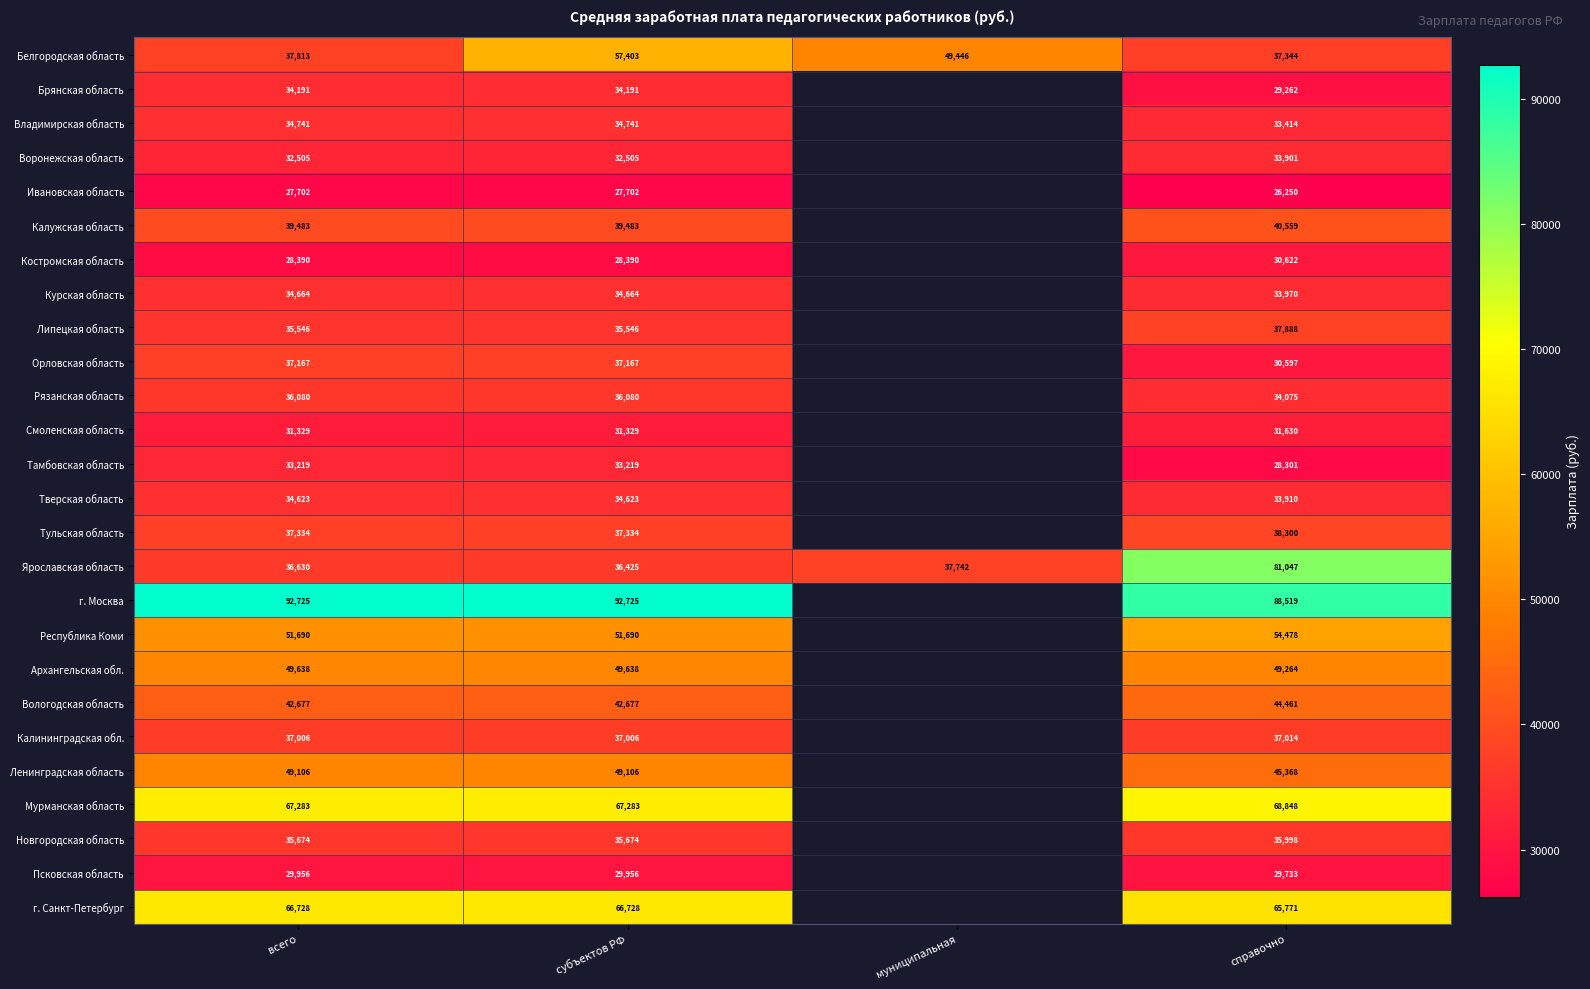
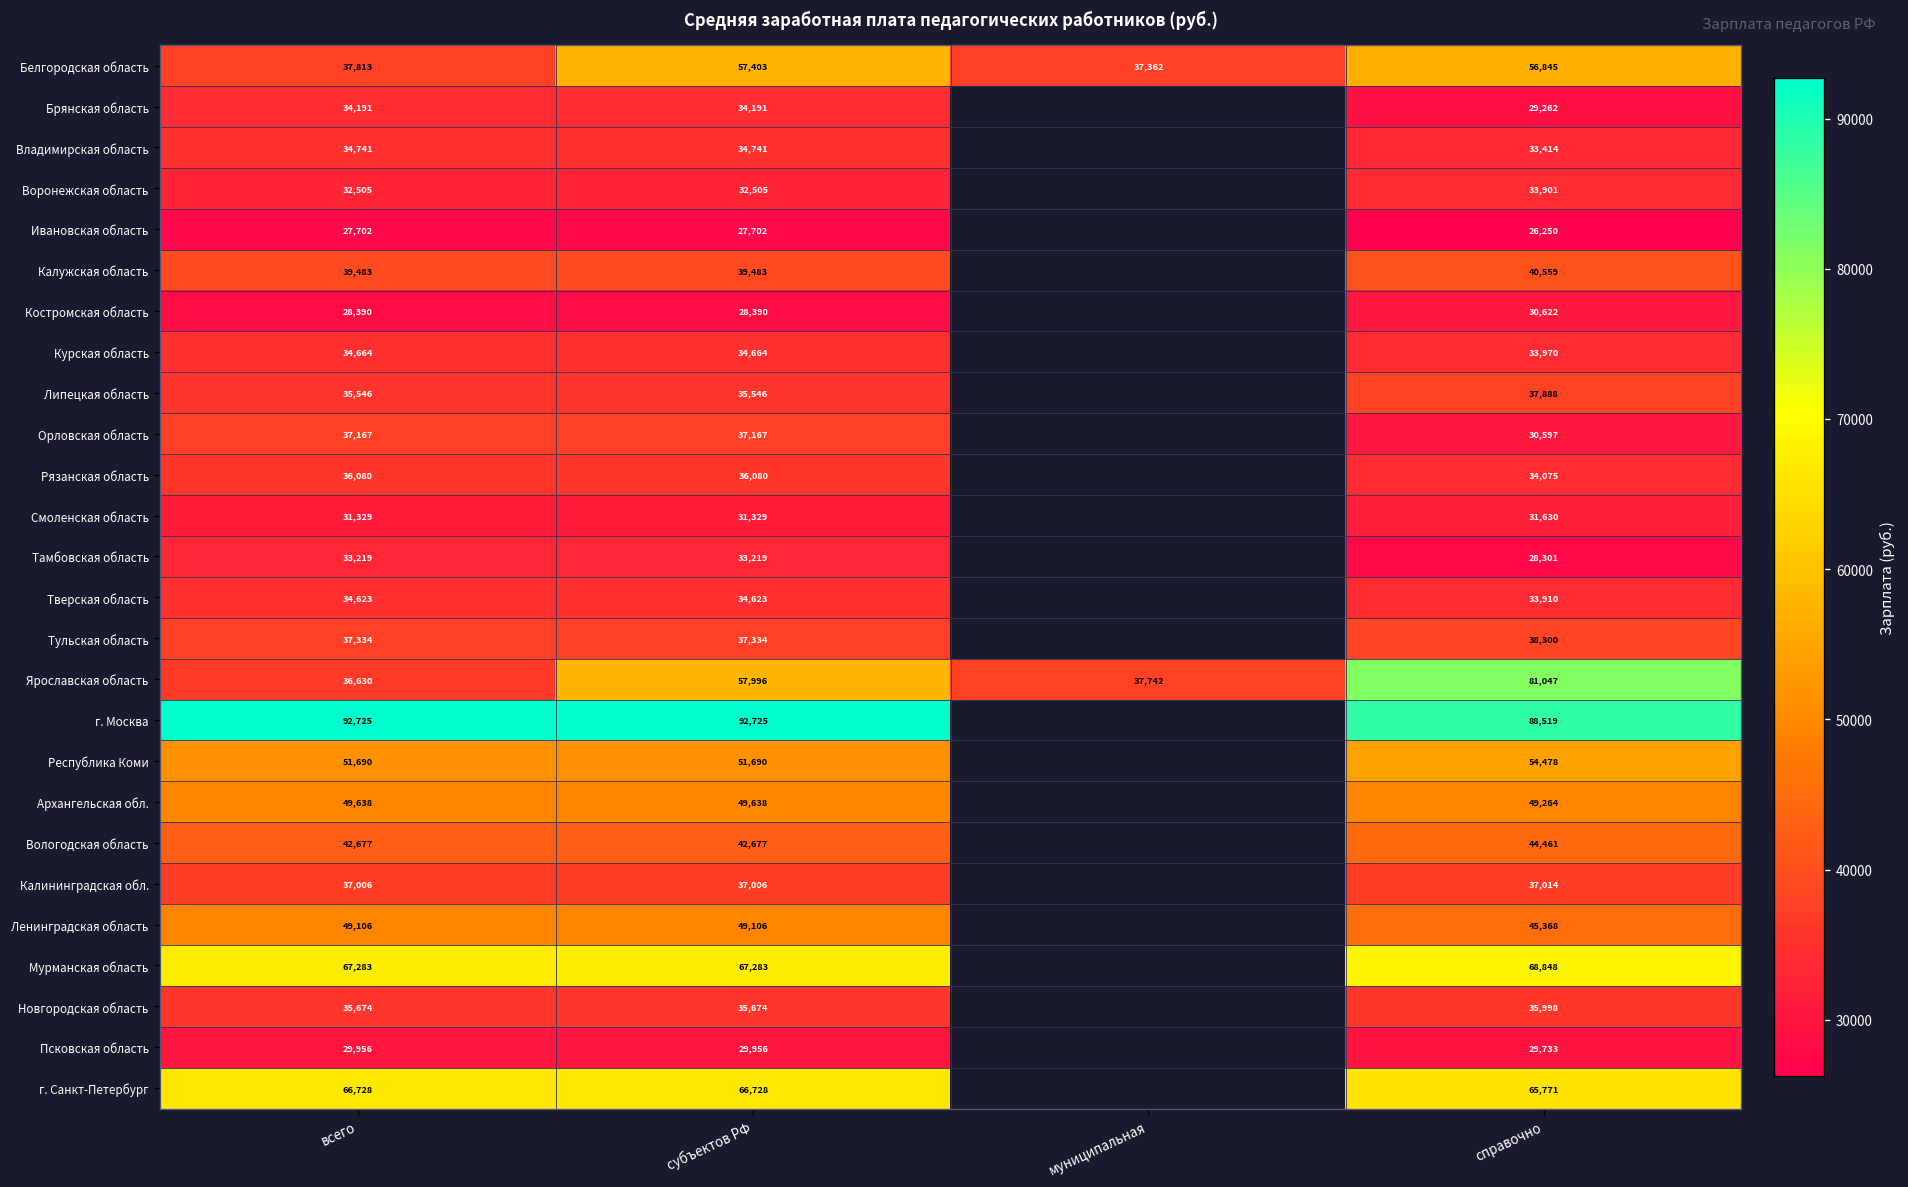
Белгородская область, муниципальная: 49,446 -> 37,362
Белгородская область, справочно: 37,344 -> 56,845
Ярославская область, субъектов РФ: 36,425 -> 57,996
